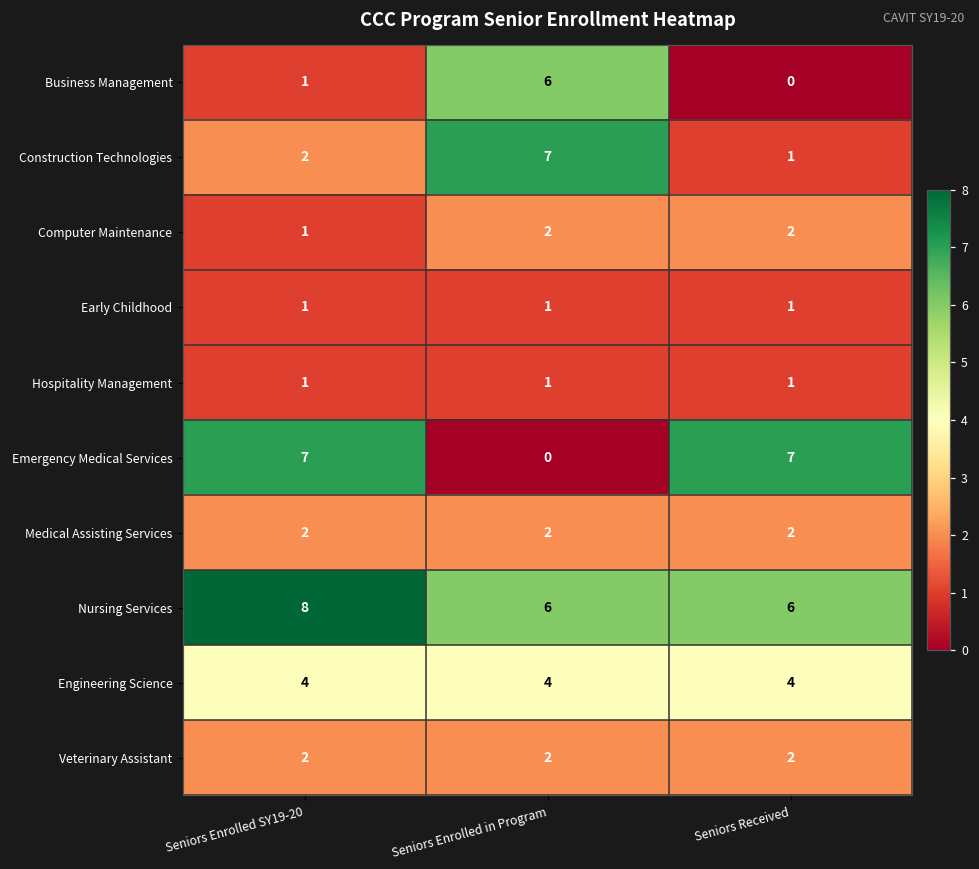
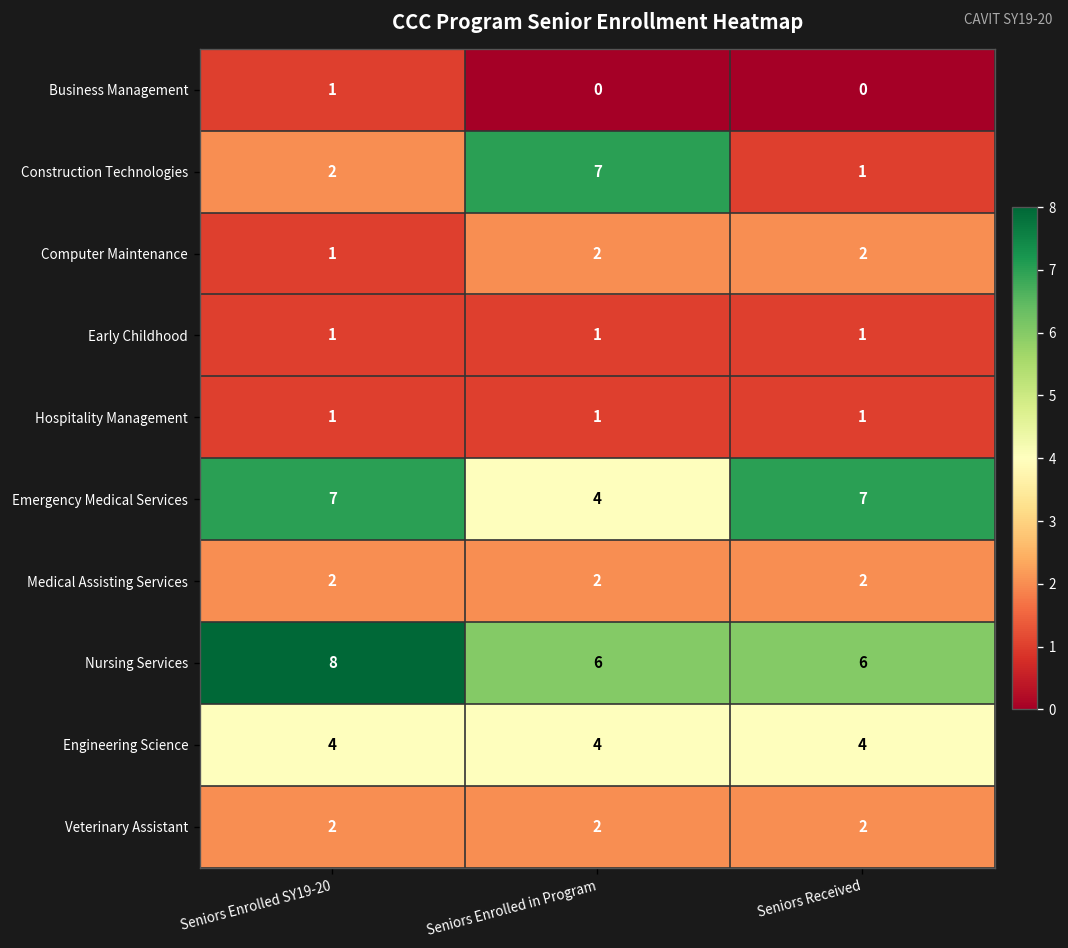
Business Management, Seniors Enrolled in Program: 6 -> 0
Emergency Medical Services, Seniors Enrolled in Program: 0 -> 4
